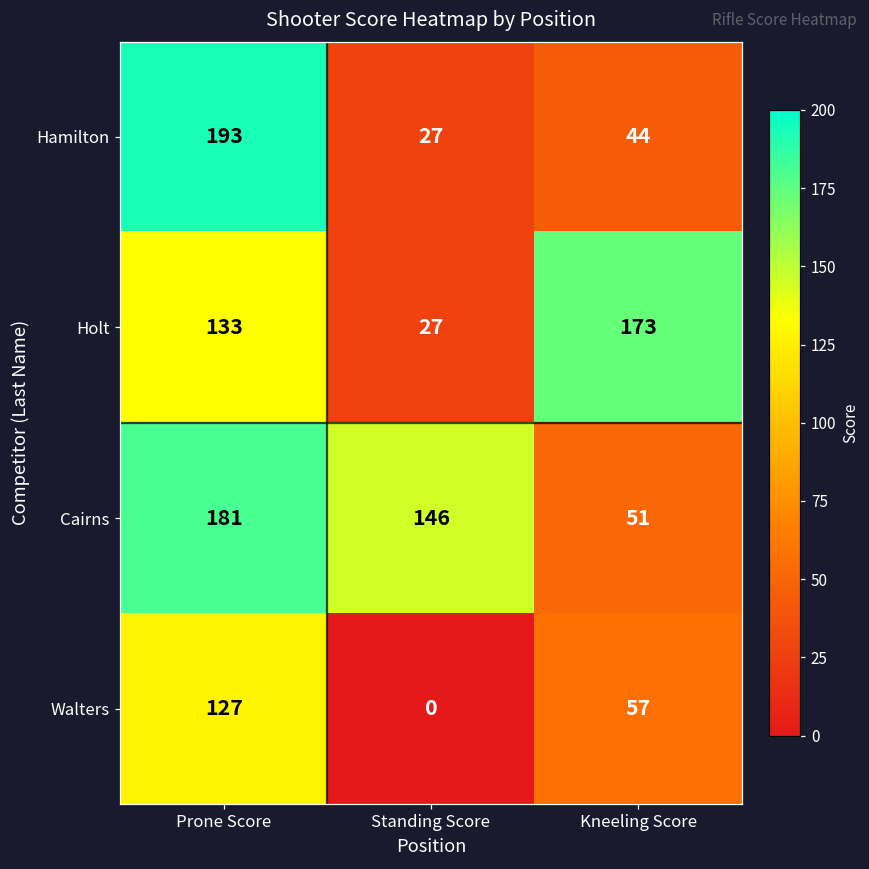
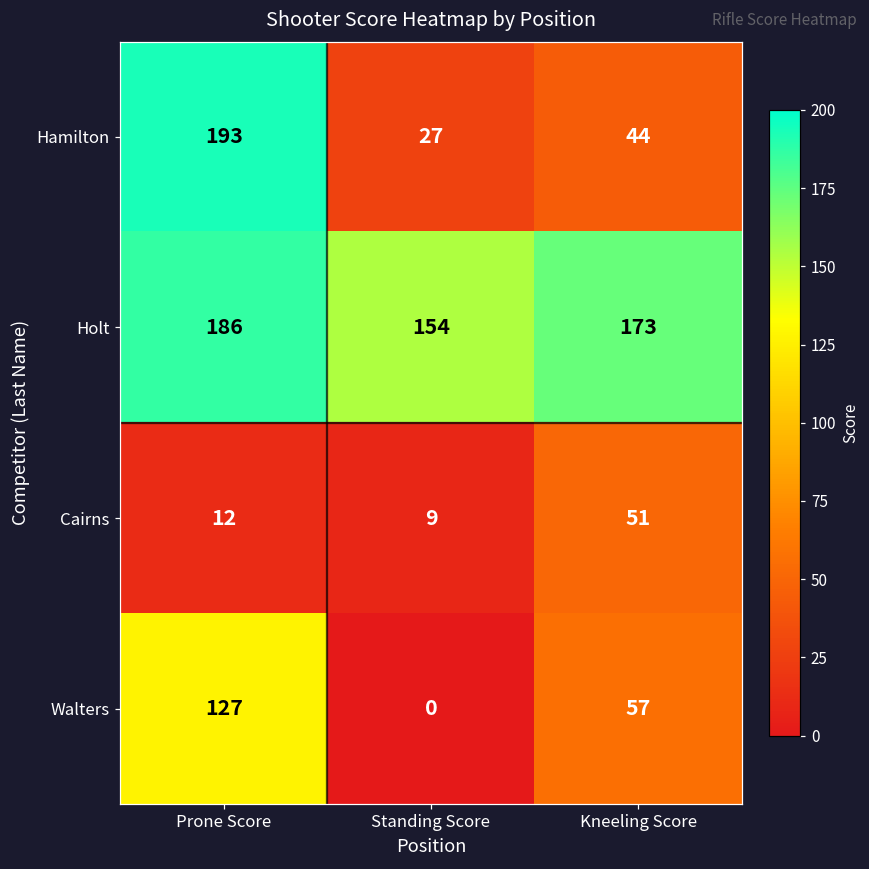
Holt, Prone Score: 133 -> 186
Holt, Standing Score: 27 -> 154
Cairns, Prone Score: 181 -> 12
Cairns, Standing Score: 146 -> 9
